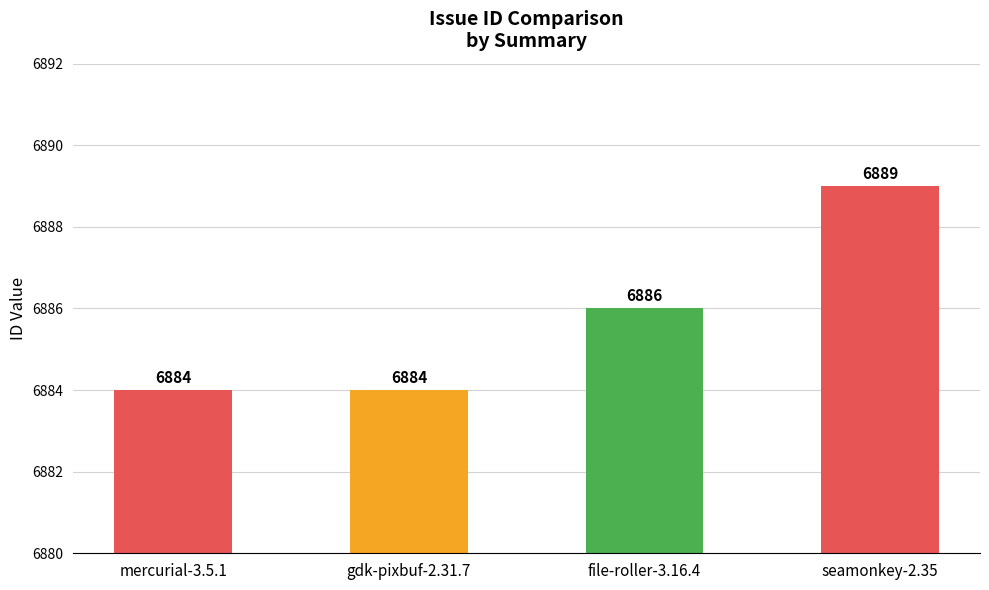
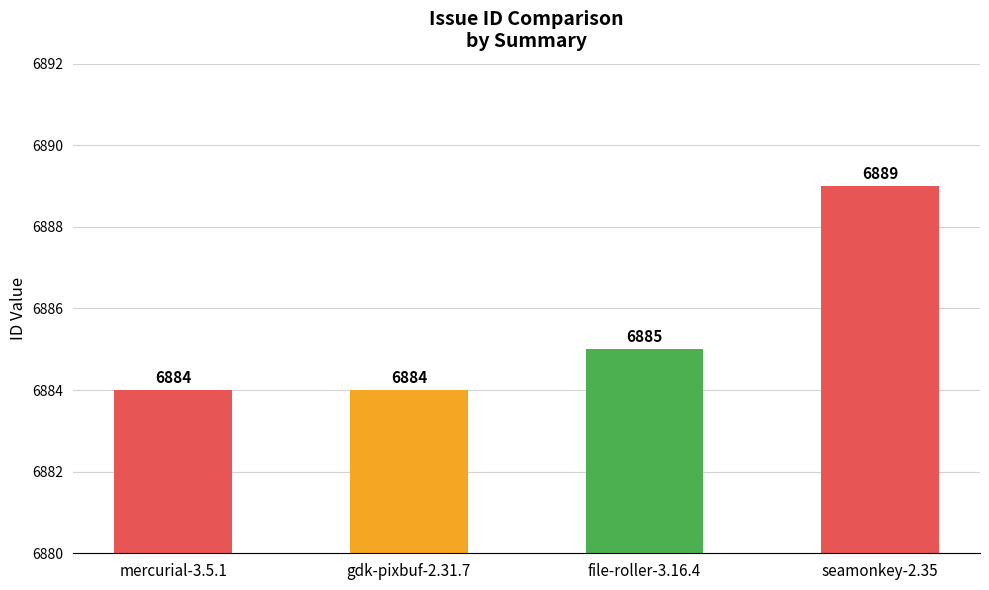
file-roller-3.16.4: 6886 -> 6885
